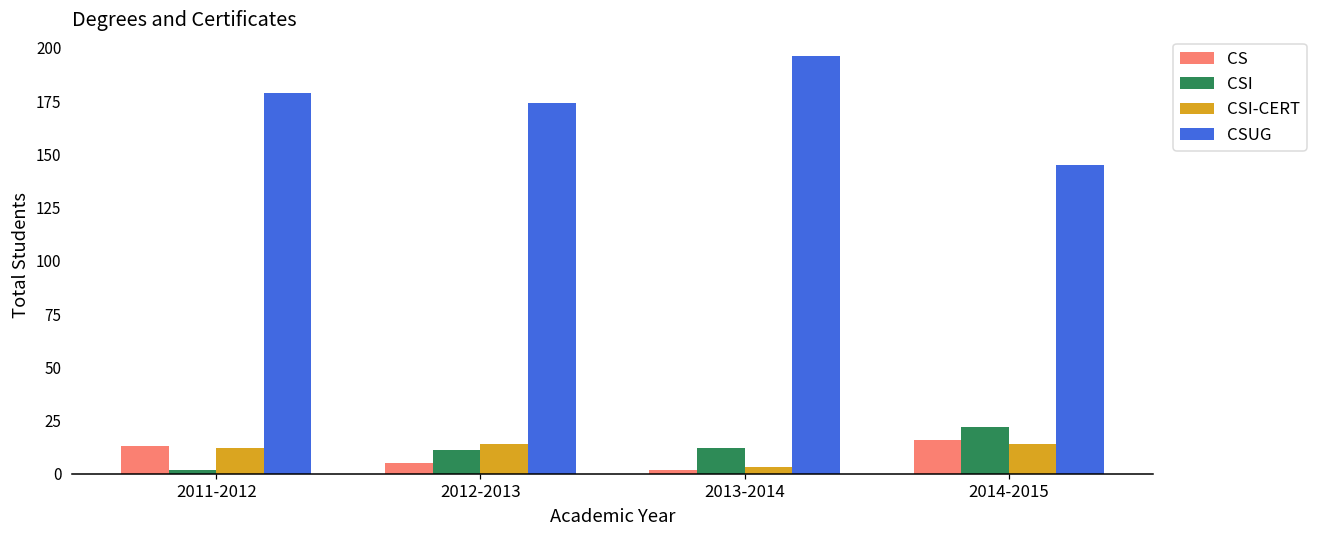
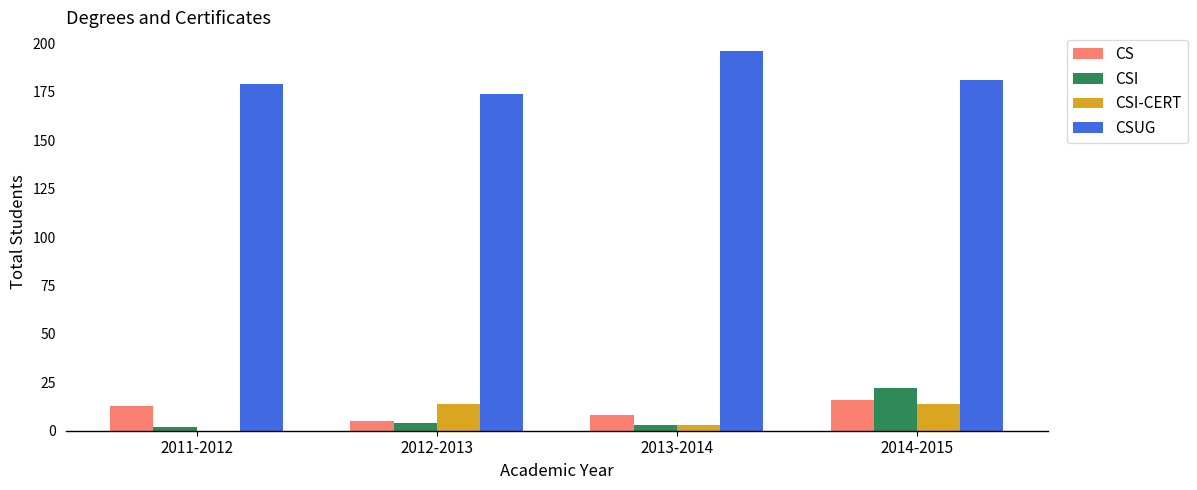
CSI-CERT, 2011-2012: 12 -> 0
CSI, 2012-2013: 11 -> 4
CS, 2013-2014: 2 -> 8
CSI, 2013-2014: 12 -> 3
CSUG, 2014-2015: 145 -> 181
